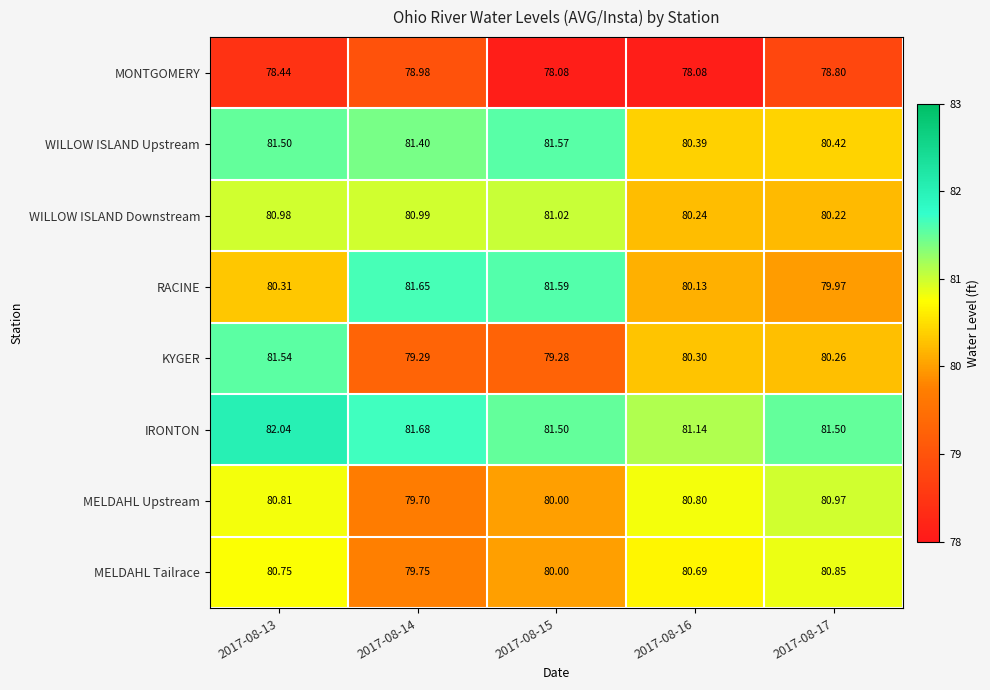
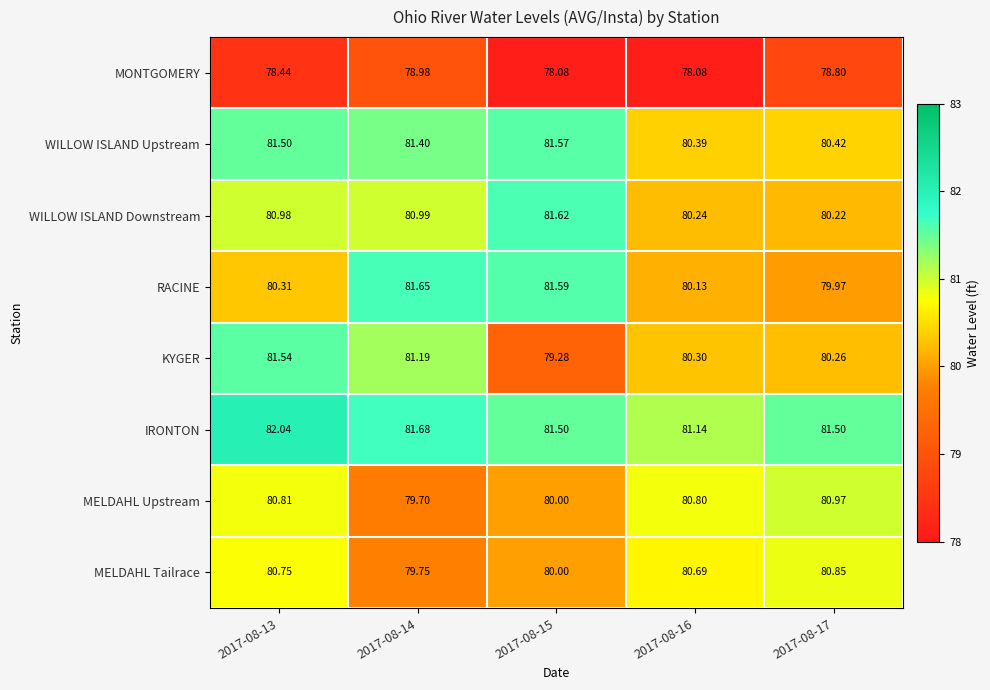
WILLOW ISLAND Downstream, 2017-08-15: 81.02 -> 81.62
KYGER, 2017-08-14: 79.29 -> 81.19
